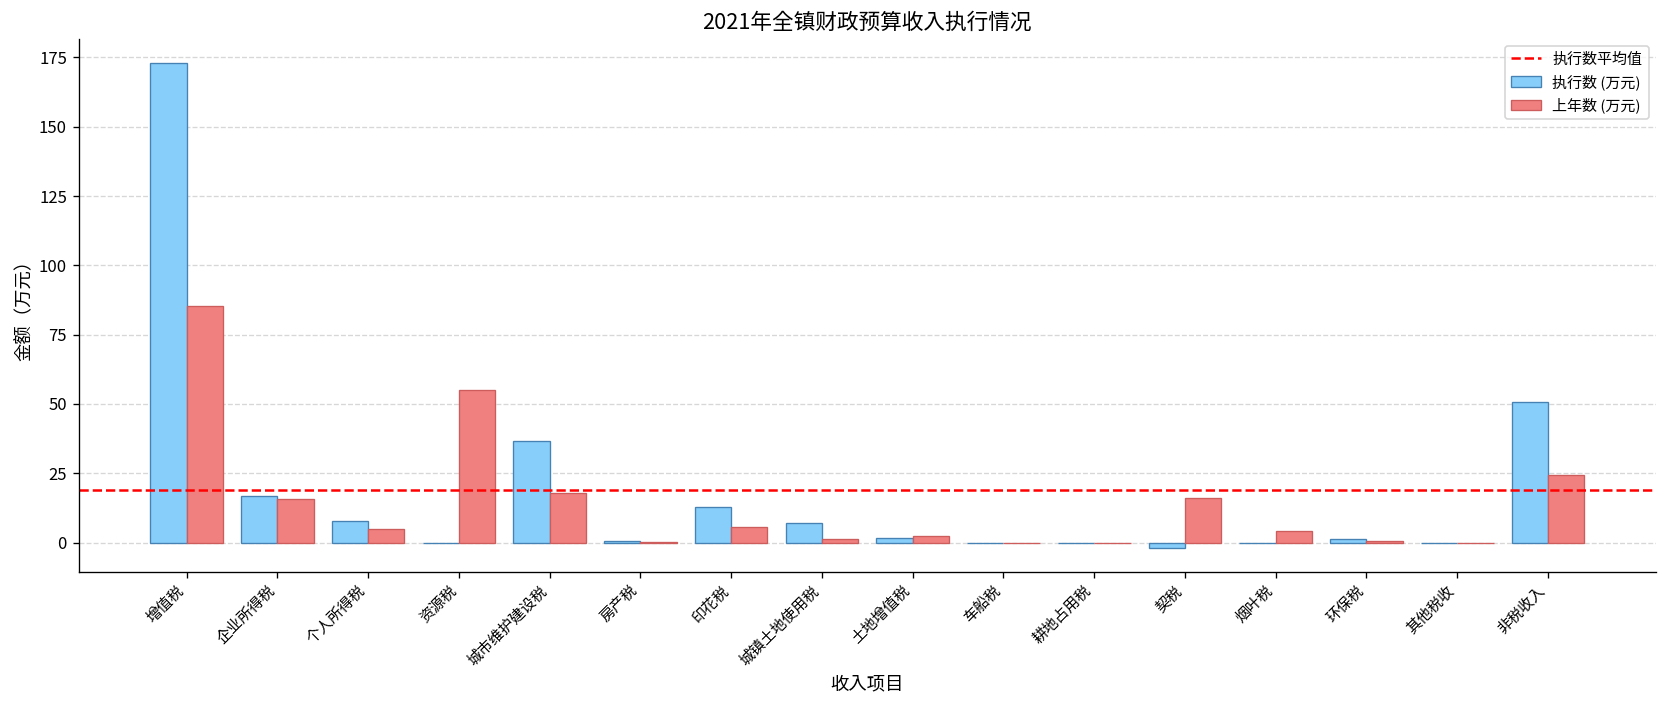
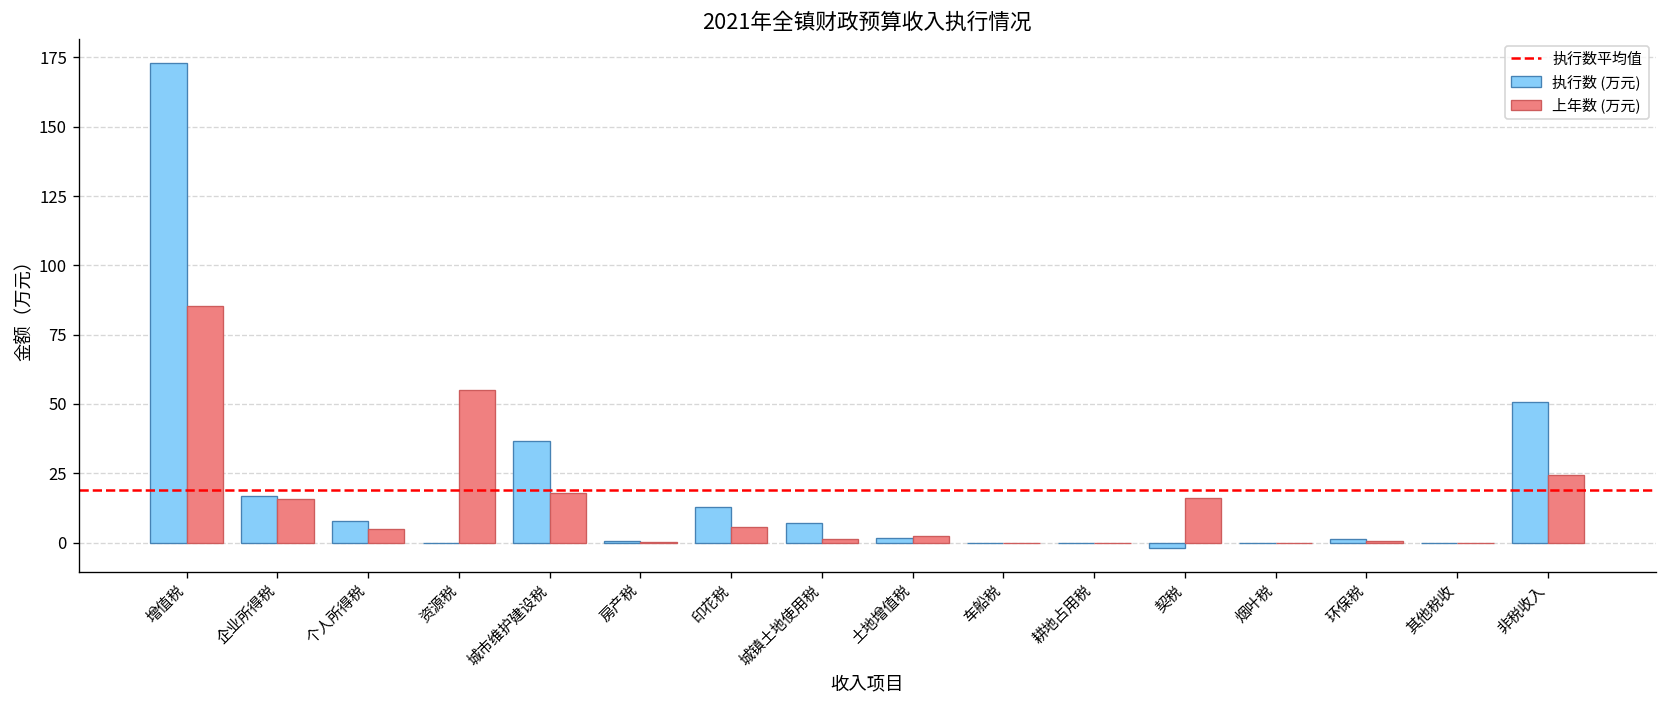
上年数 (万元), 烟叶税: 4 -> 0
